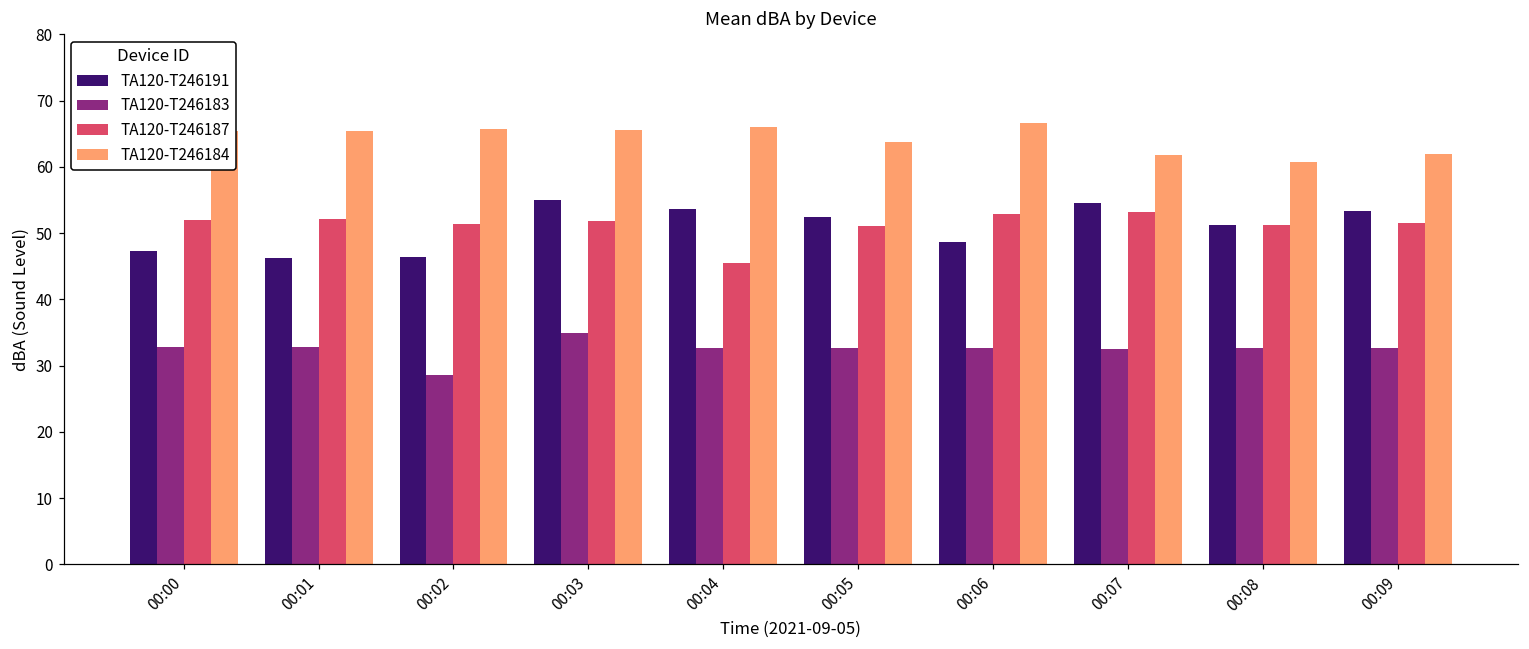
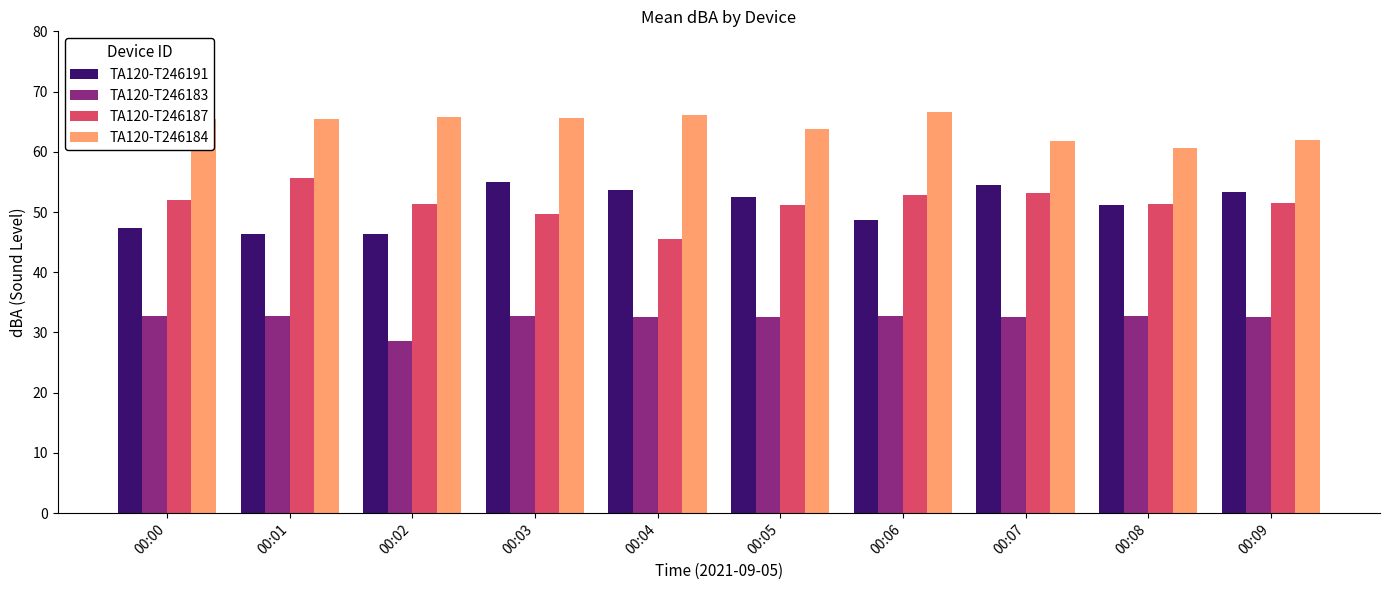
TA120-T246187, 00:01: 52 -> 56
TA120-T246183, 00:03: 35 -> 33
TA120-T246187, 00:03: 52 -> 50
